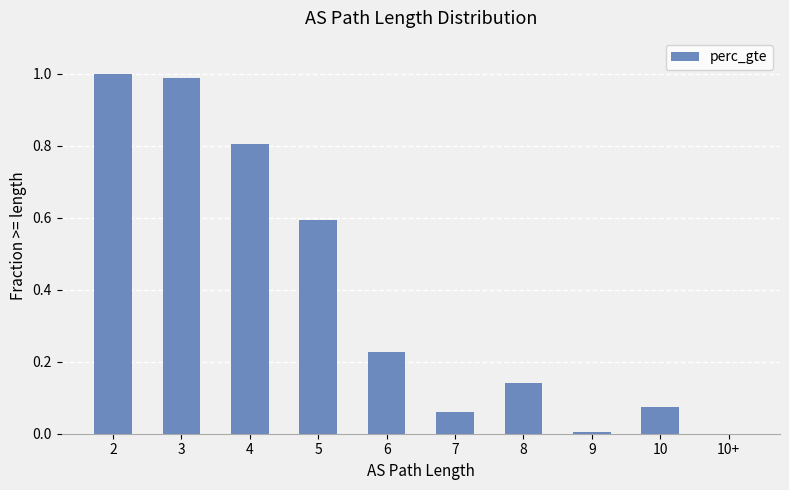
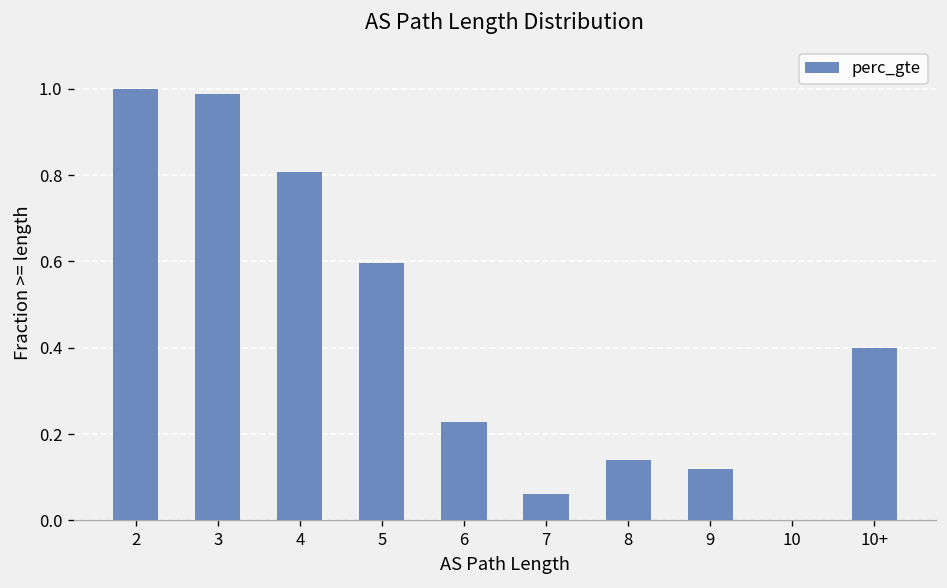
9: 0.00 -> 0.12
10: 0.07 -> 0.00
10+: 0.0 -> 0.4
